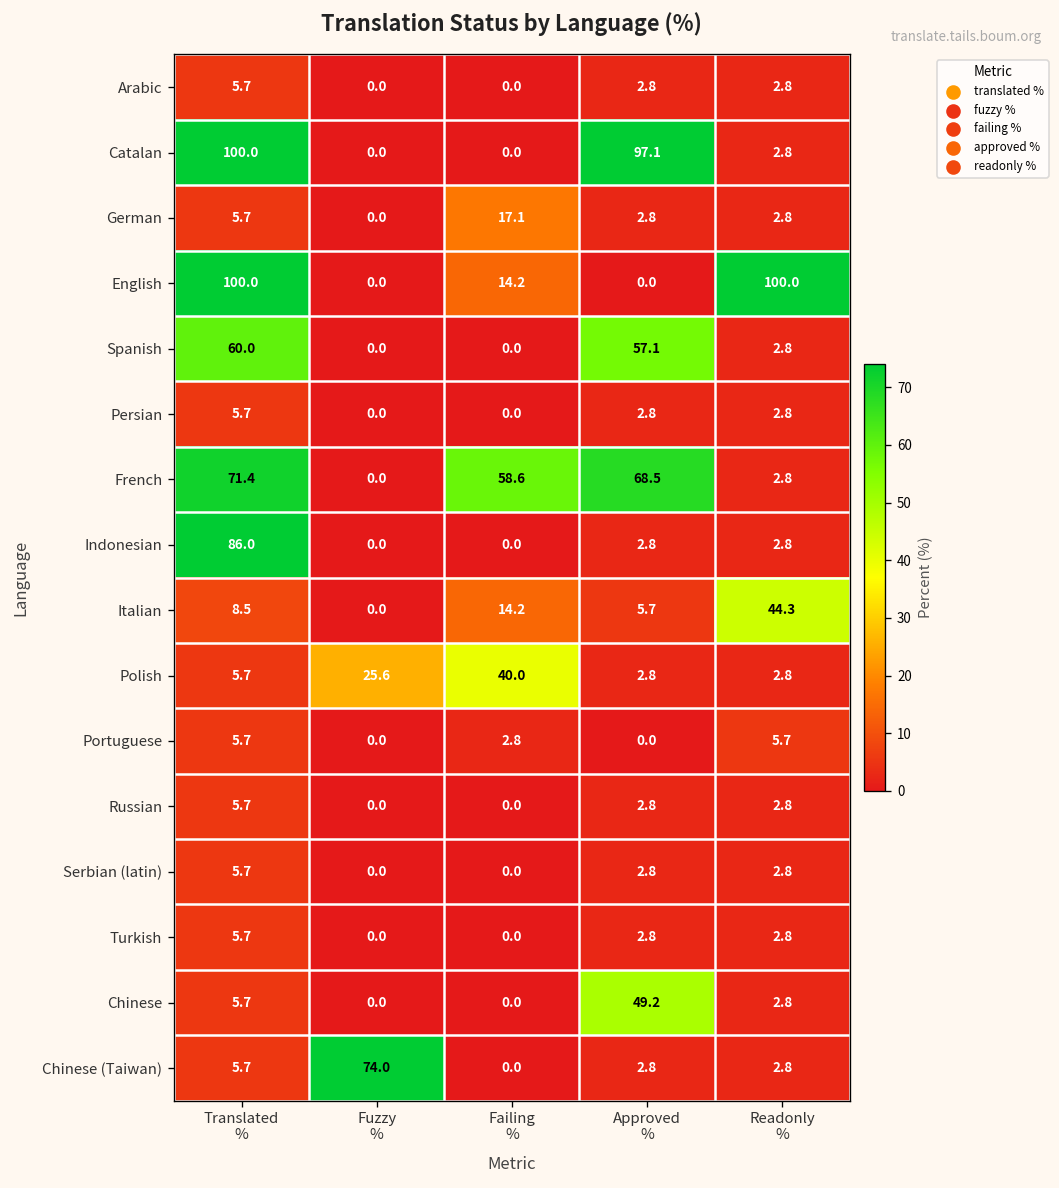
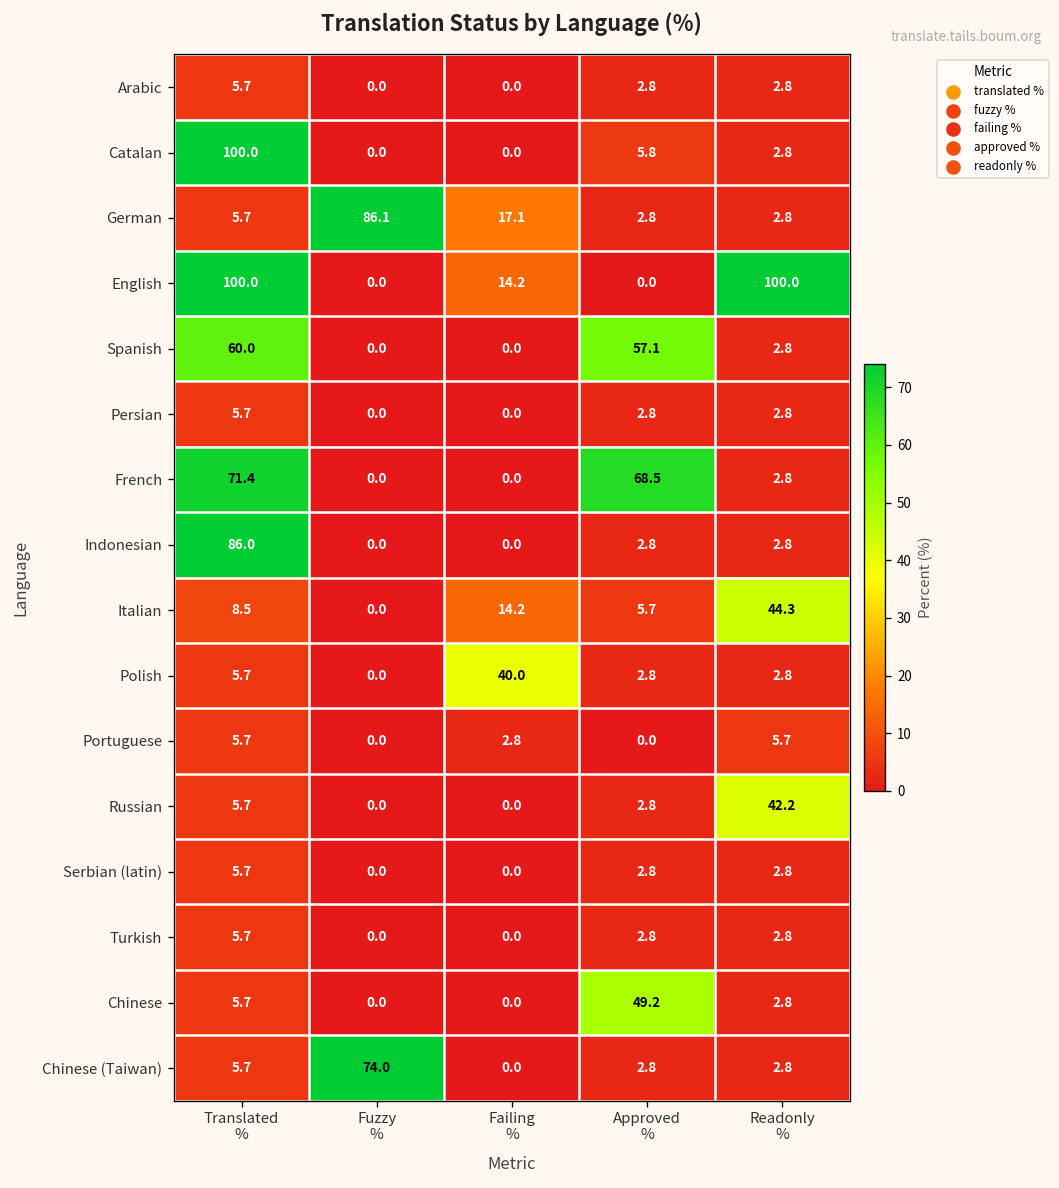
Catalan, Approved %: 97.1 -> 5.8
German, Fuzzy %: 0.0 -> 86.1
French, Failing %: 58.6 -> 0.0
Polish, Fuzzy %: 25.6 -> 0.0
Russian, Readonly %: 2.8 -> 42.2
